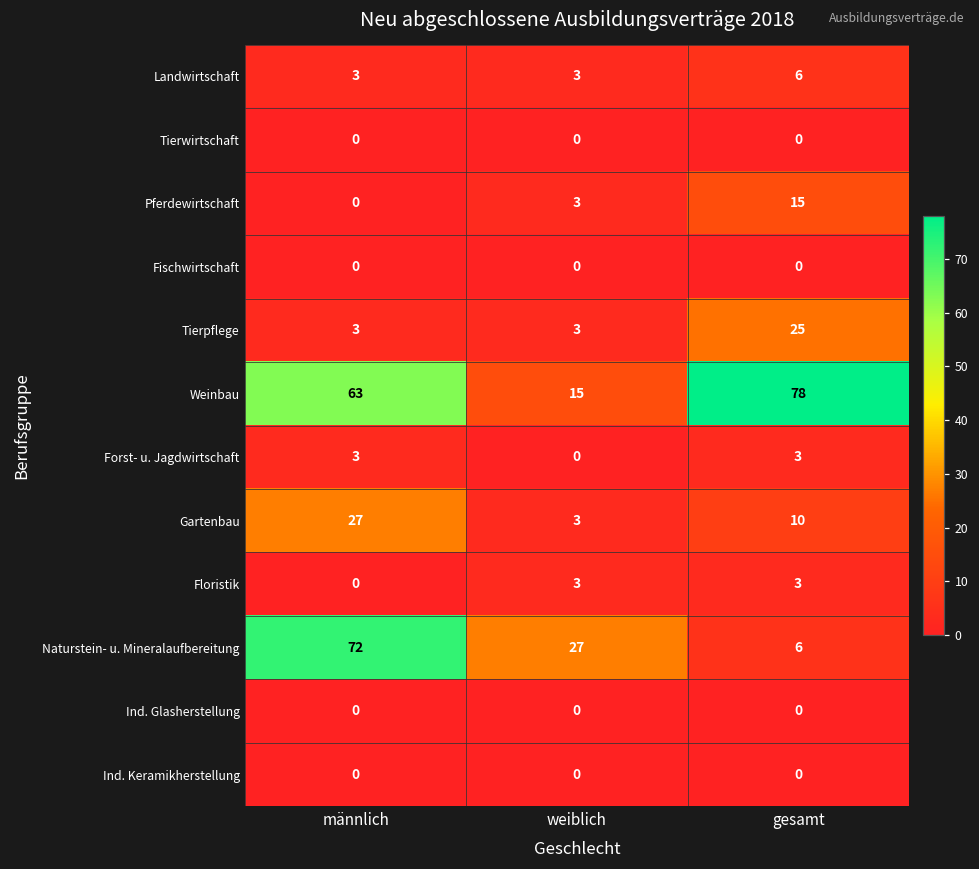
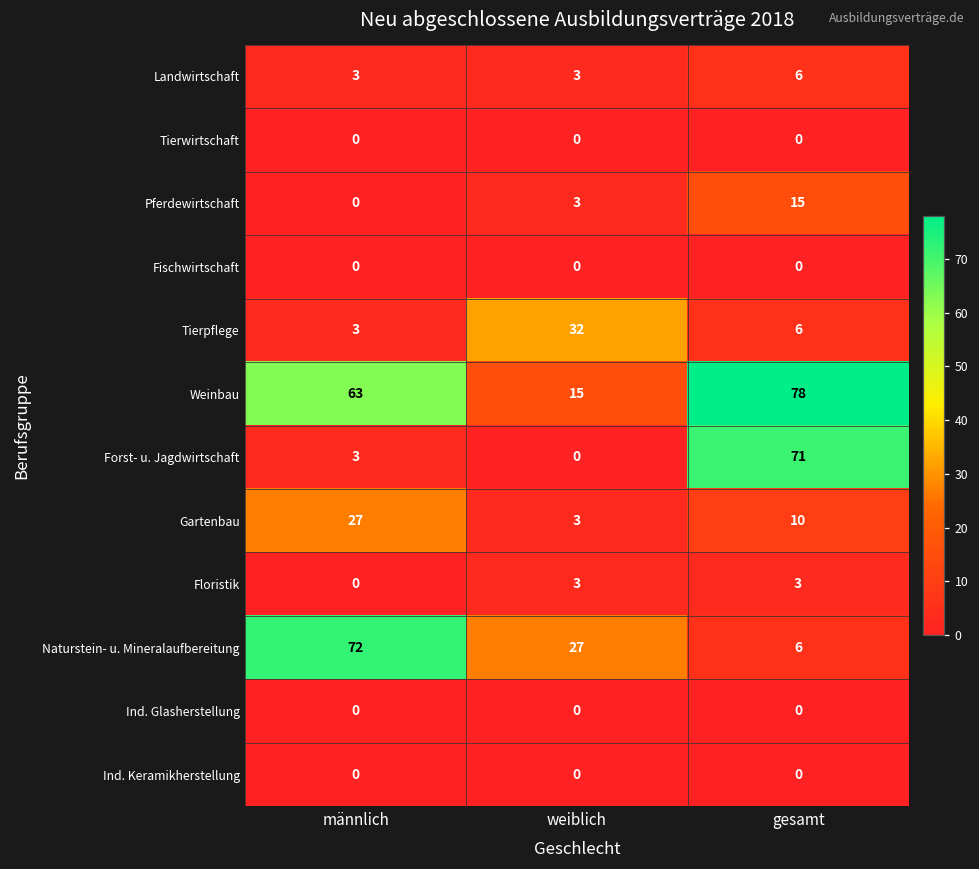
Tierpflege, weiblich: 3 -> 32
Tierpflege, gesamt: 25 -> 6
Forst- u. Jagdwirtschaft, gesamt: 3 -> 71
